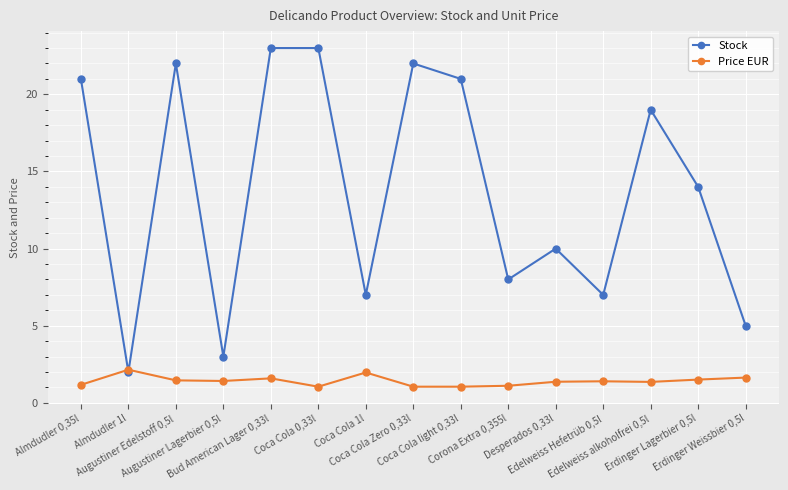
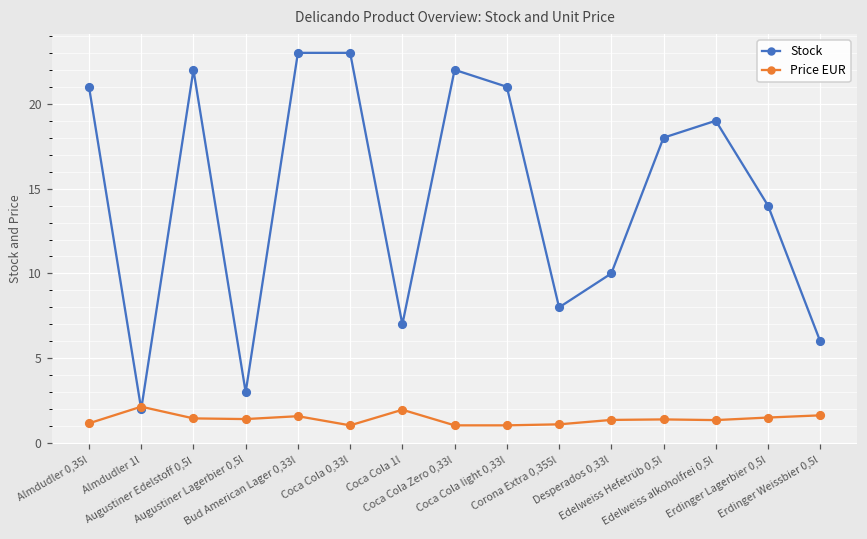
Stock, Edelweiss Hefetrüb 0,5l: 7 -> 18
Stock, Erdinger Weissbier 0,5l: 5 -> 6
